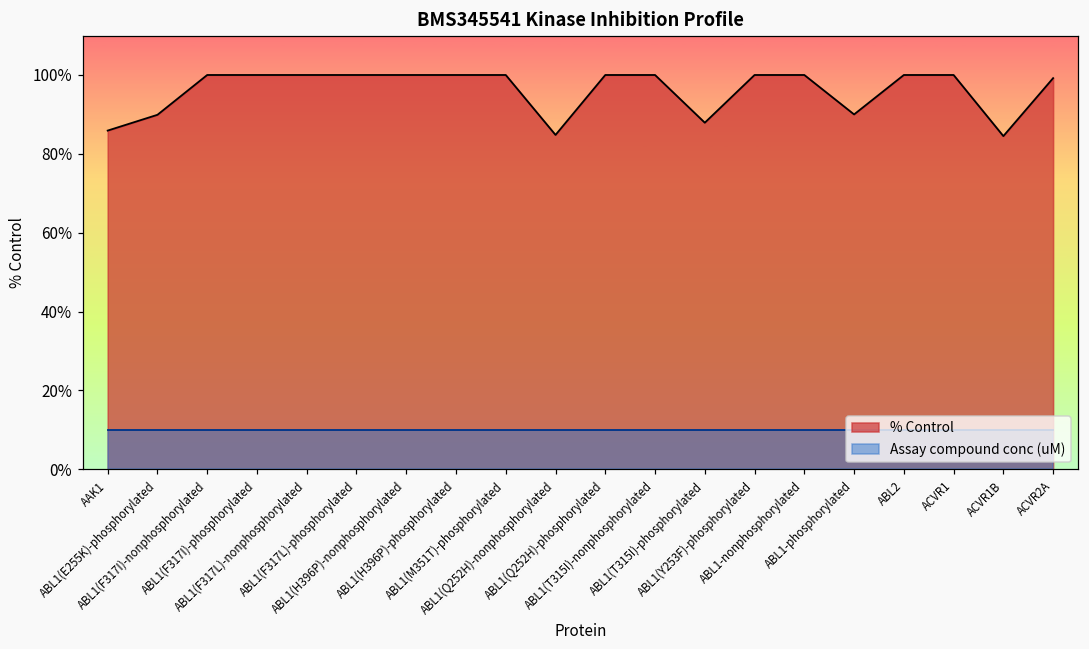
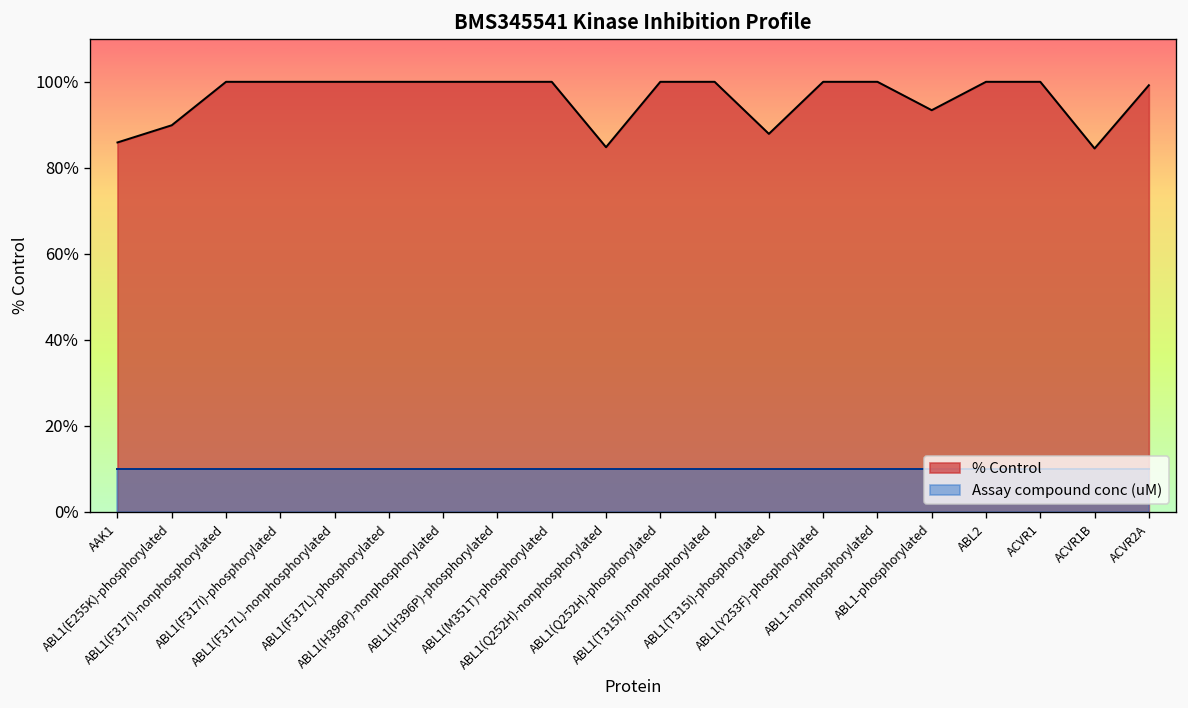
% Control, ABL1-phosphorylated: 90% -> 93%
